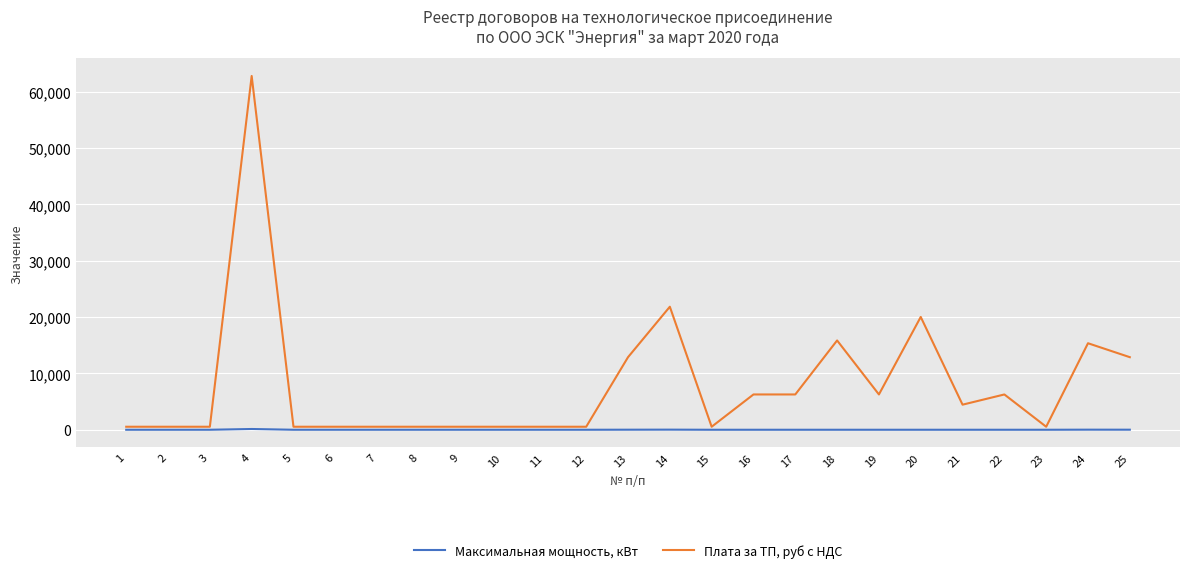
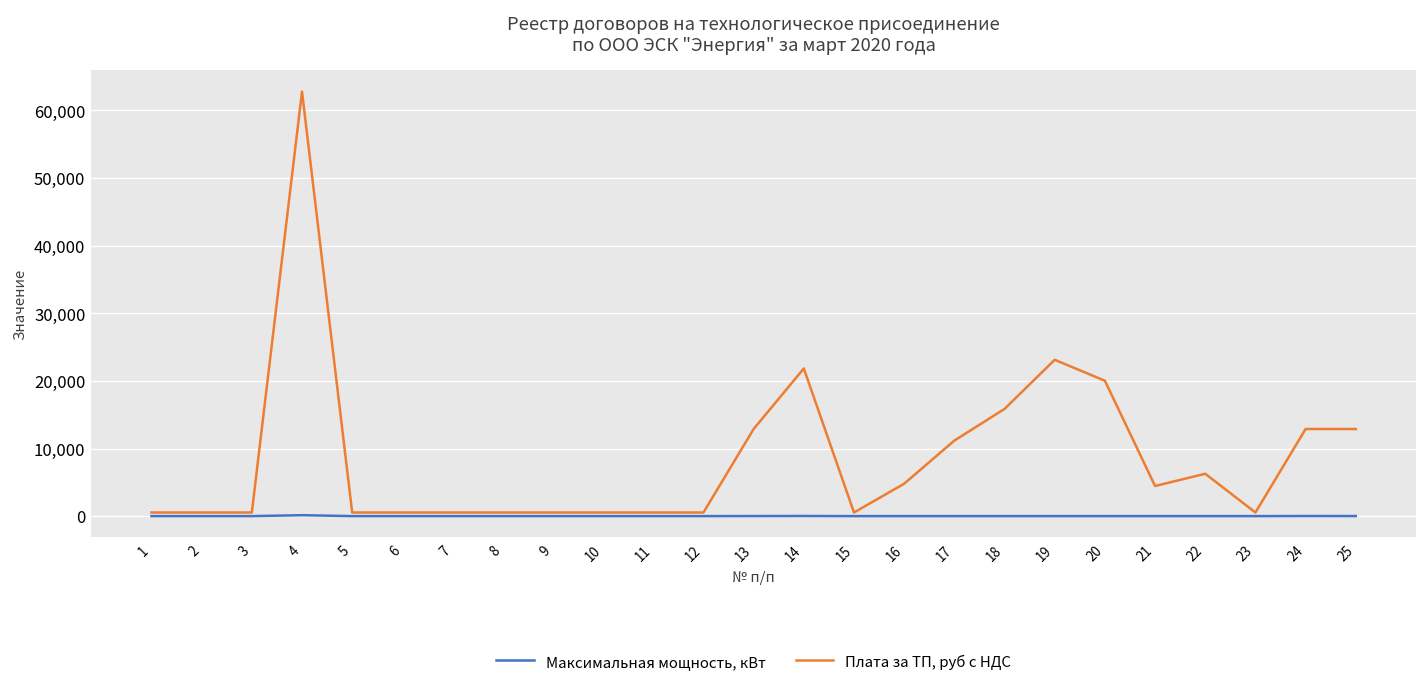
Плата за ТП, руб с НДС, 16: 6,000 -> 5,000
Плата за ТП, руб с НДС, 17: 6,000 -> 11,000
Плата за ТП, руб с НДС, 19: 6,000 -> 23,000
Плата за ТП, руб с НДС, 24: 15,000 -> 13,000
